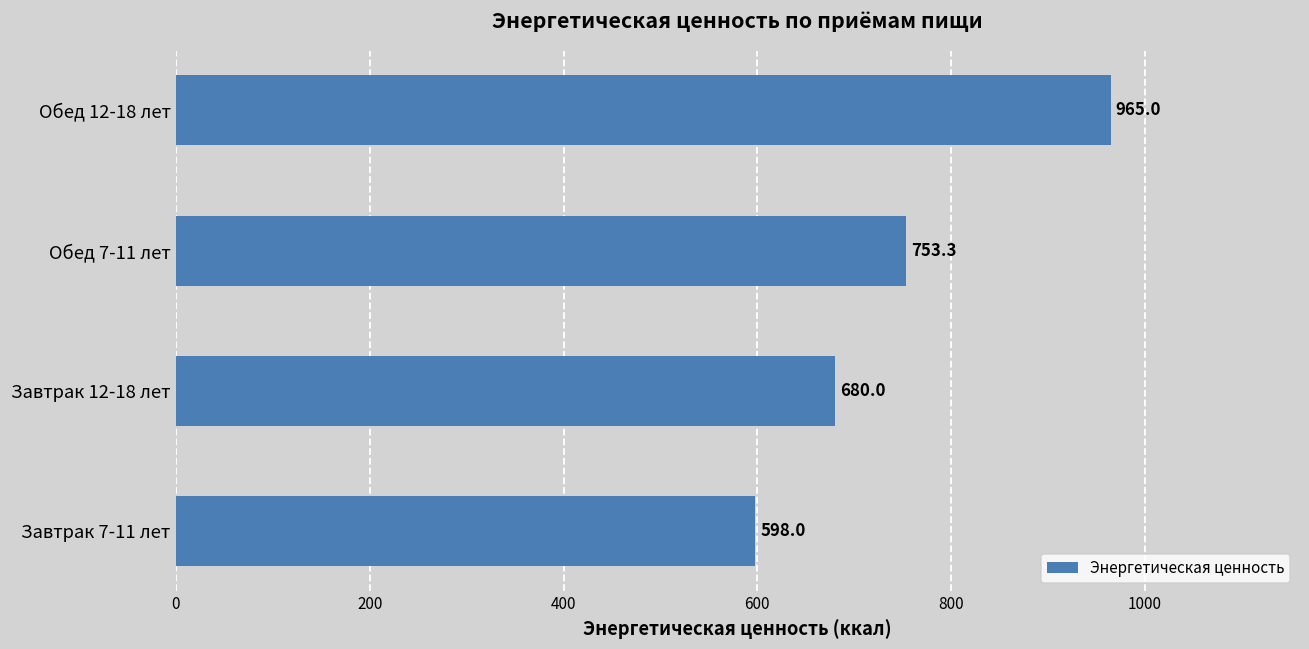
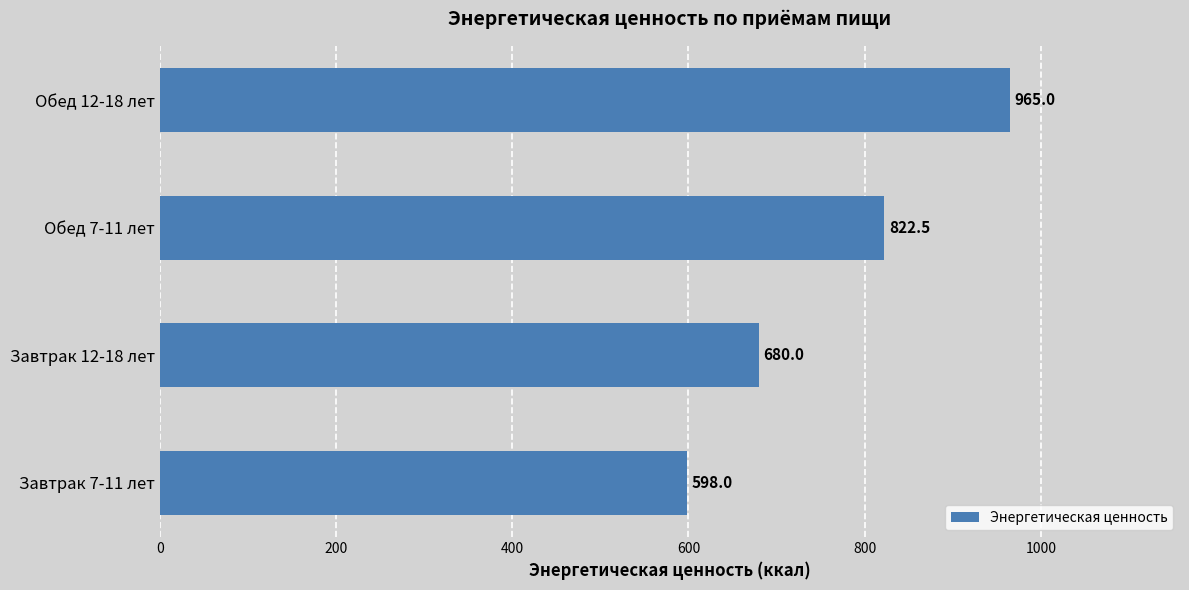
Обед 7-11 лет: 753.3 -> 822.5
